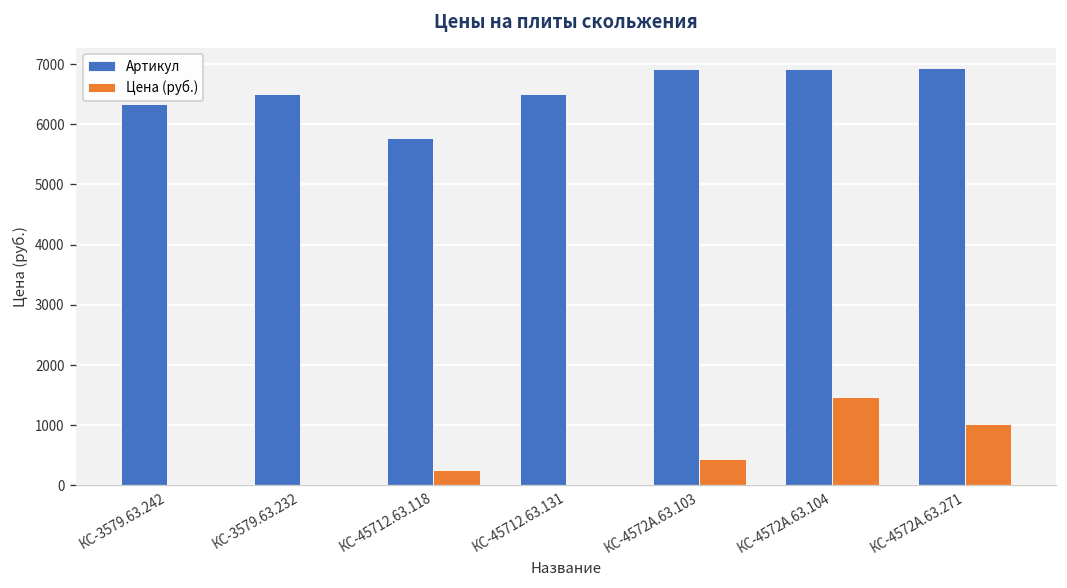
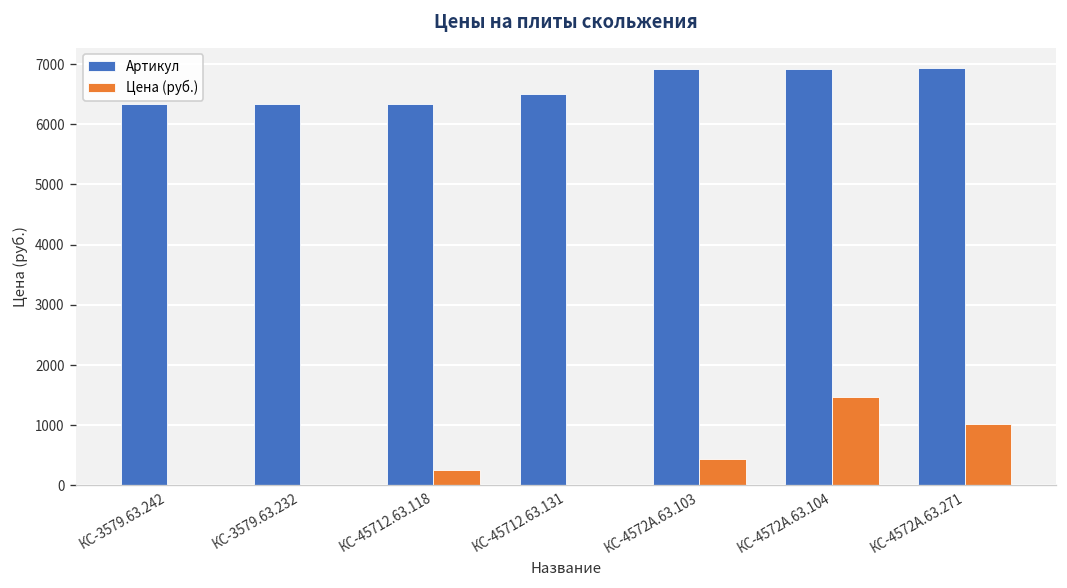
Артикул, КС-3579.63.232: 6500 -> 6300
Артикул, КС-45712.63.118: 5800 -> 6300
